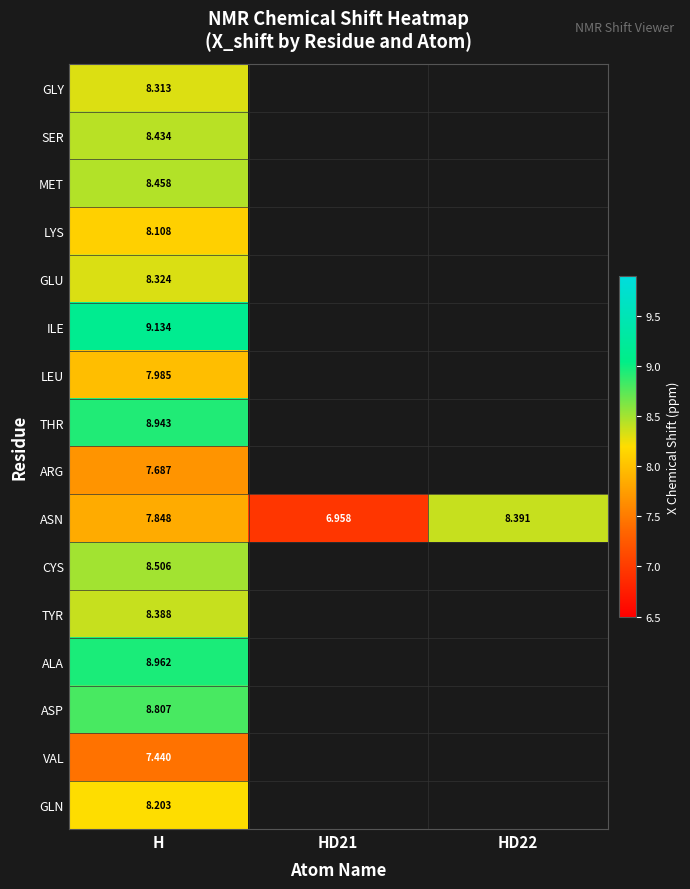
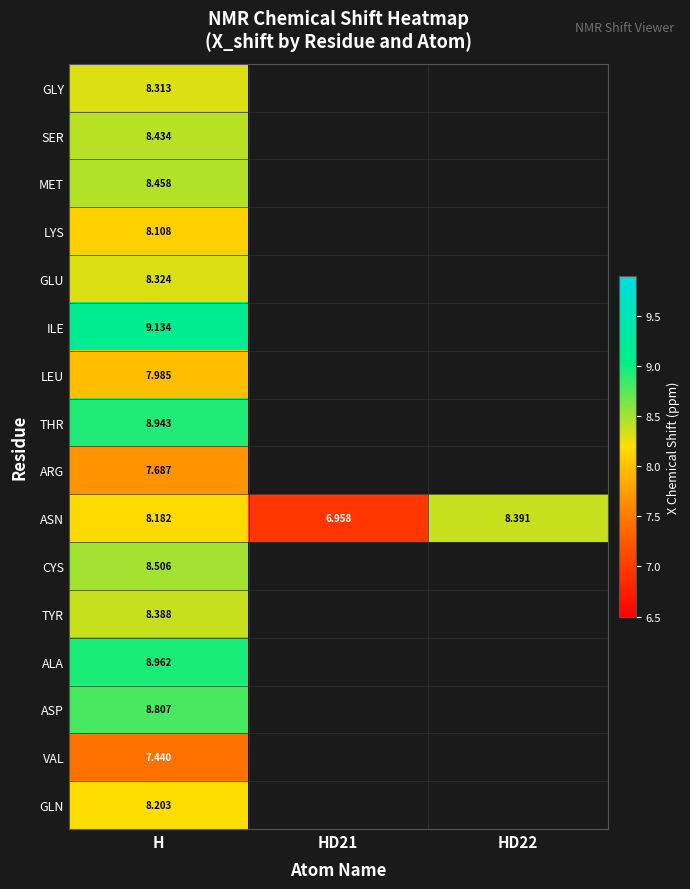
ASN, H: 7.848 -> 8.182
